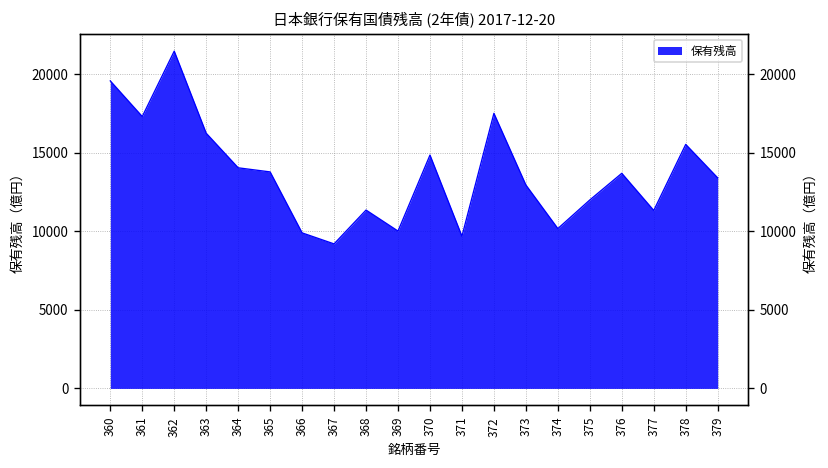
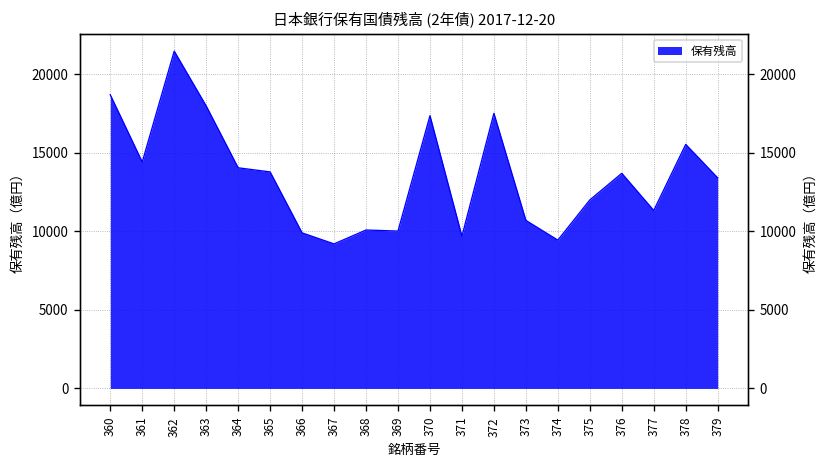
360: 19600 -> 18700
361: 17300 -> 14400
363: 16200 -> 18000
368: 11400 -> 10100
370: 14900 -> 17400
373: 13000 -> 10700
374: 10200 -> 9400
